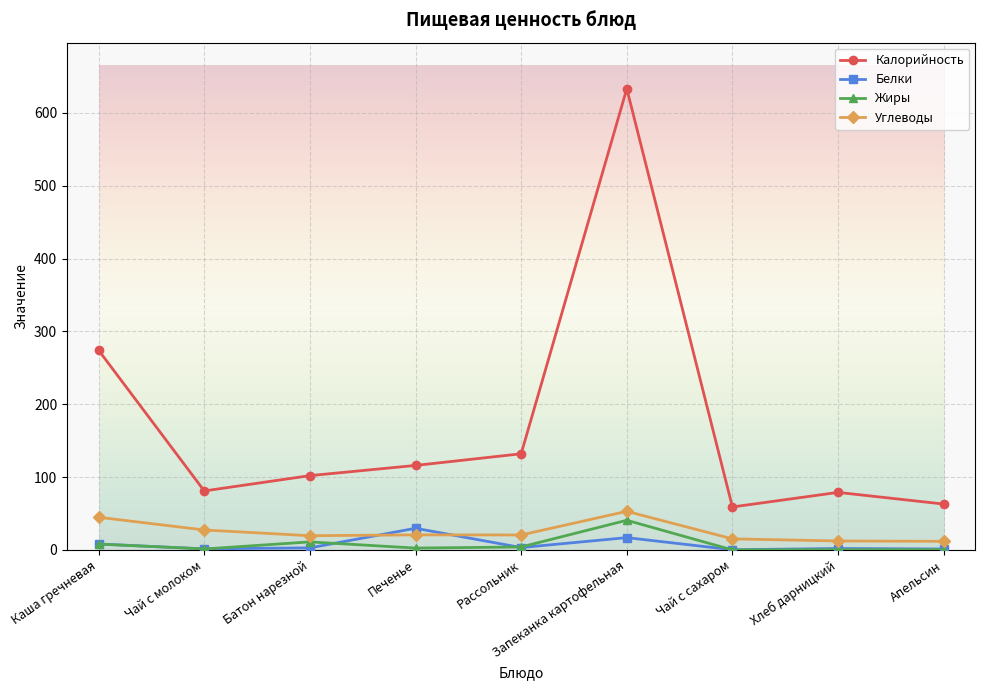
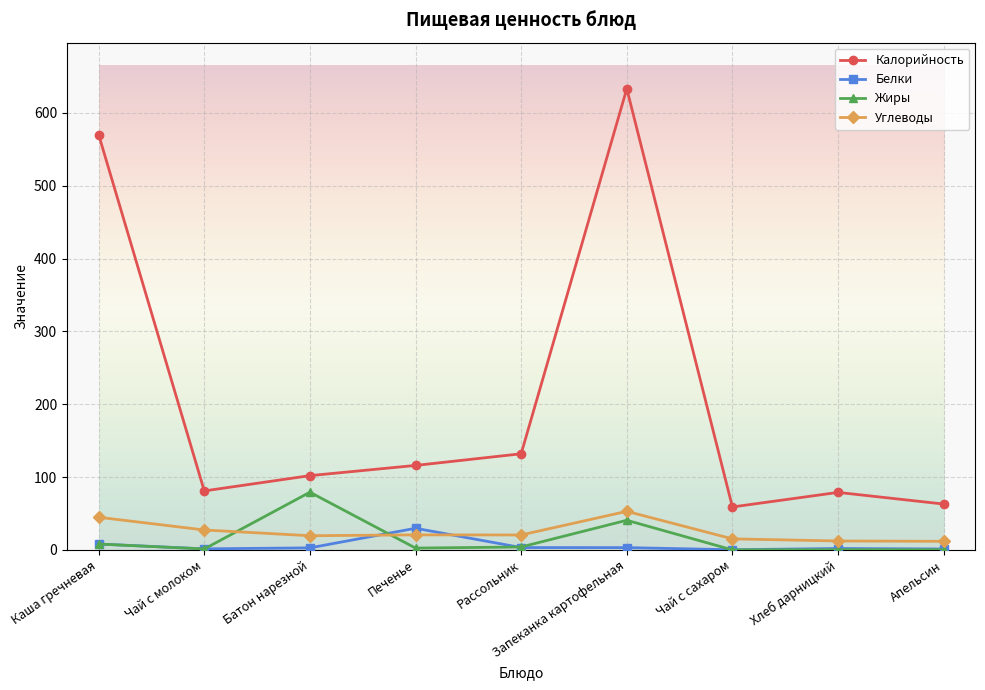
Калорийность, Каша гречневая: 270 -> 570
Жиры, Батон нарезной: 10 -> 80
Белки, Запеканка картофельная: 20 -> 0
